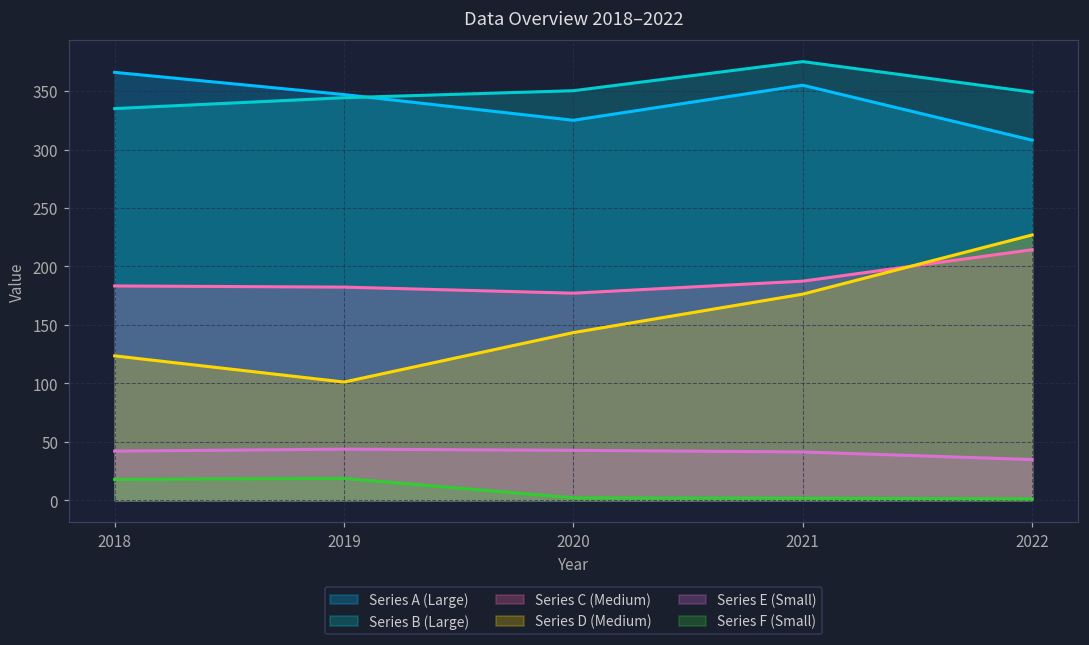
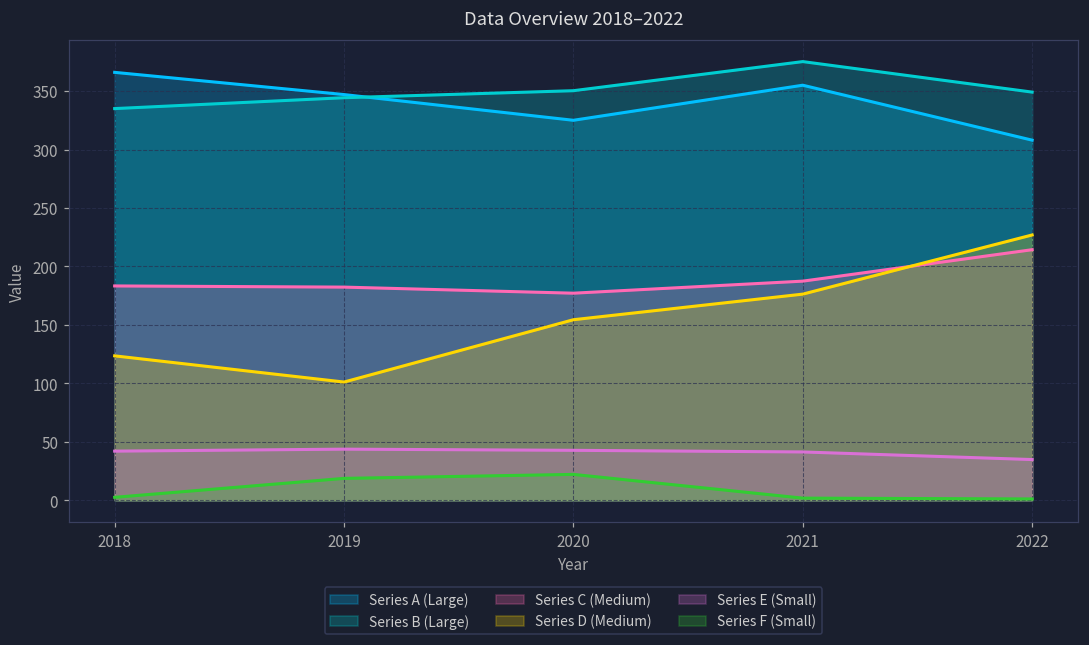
Series F (Small), 2018: 18 -> 3
Series D (Medium), 2020: 143 -> 154
Series F (Small), 2020: 2 -> 22
